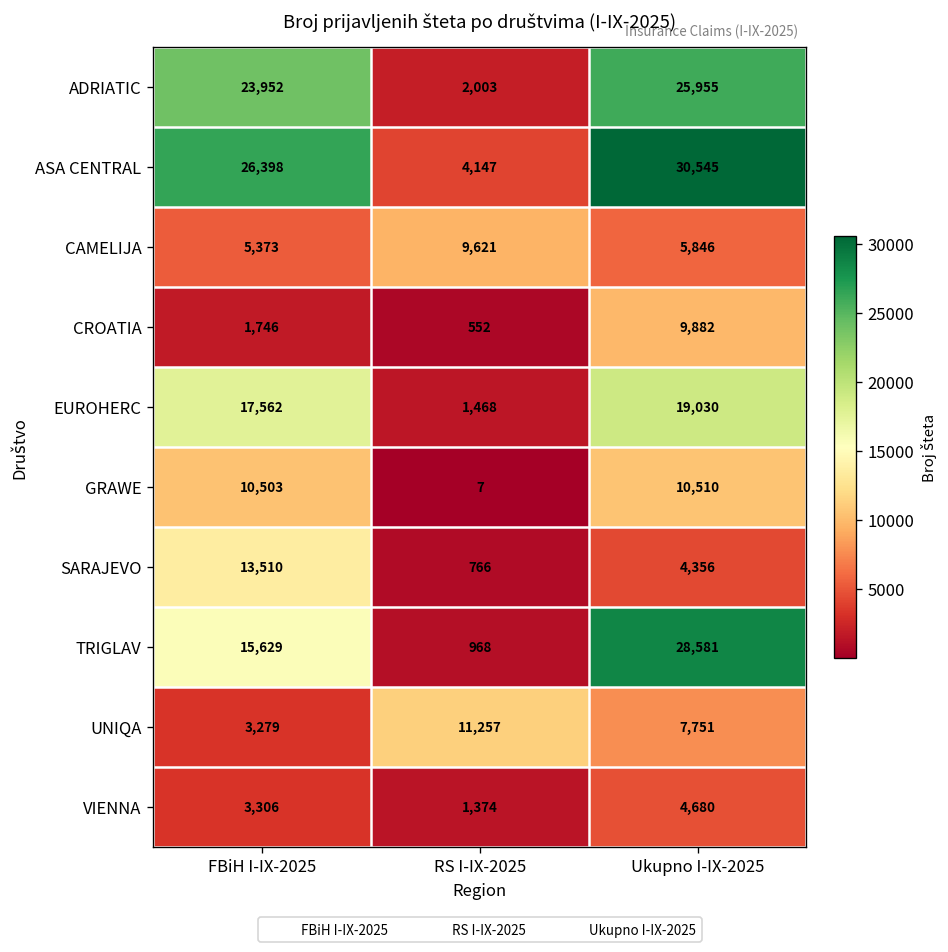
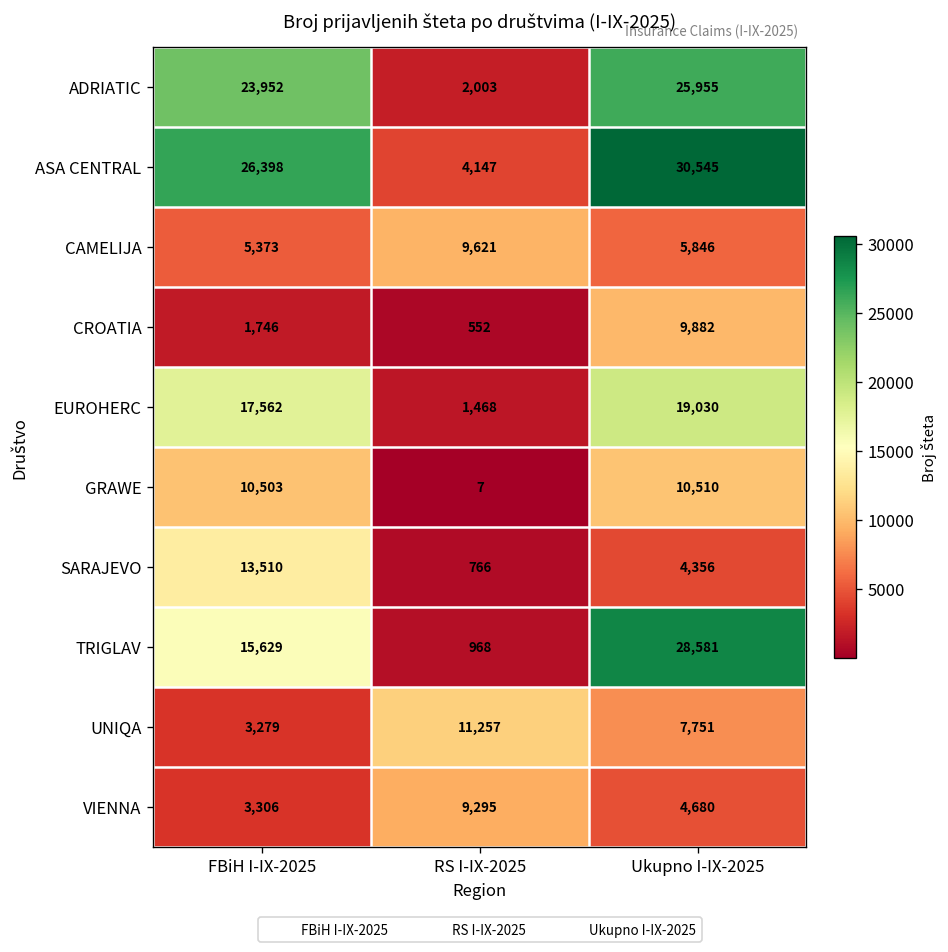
VIENNA, RS I-IX-2025: 1,374 -> 9,295
